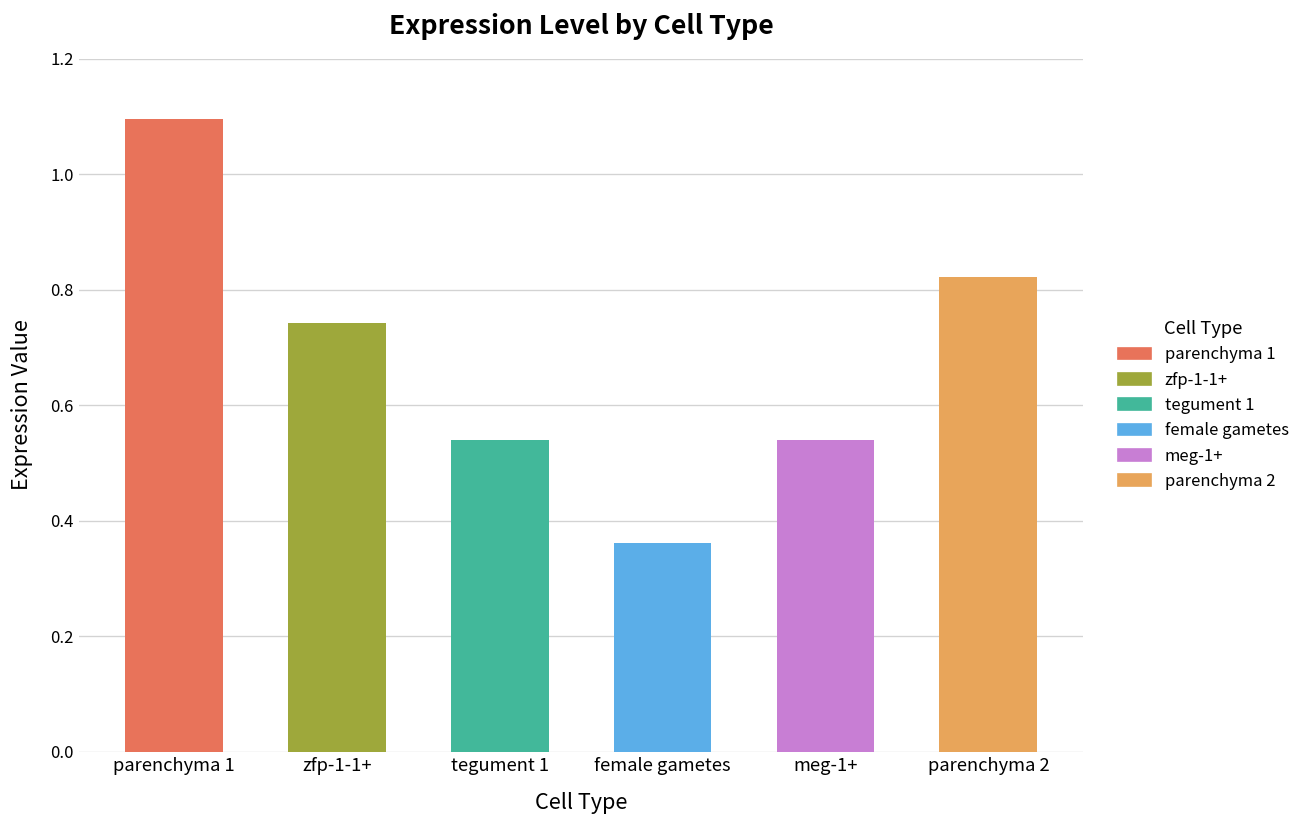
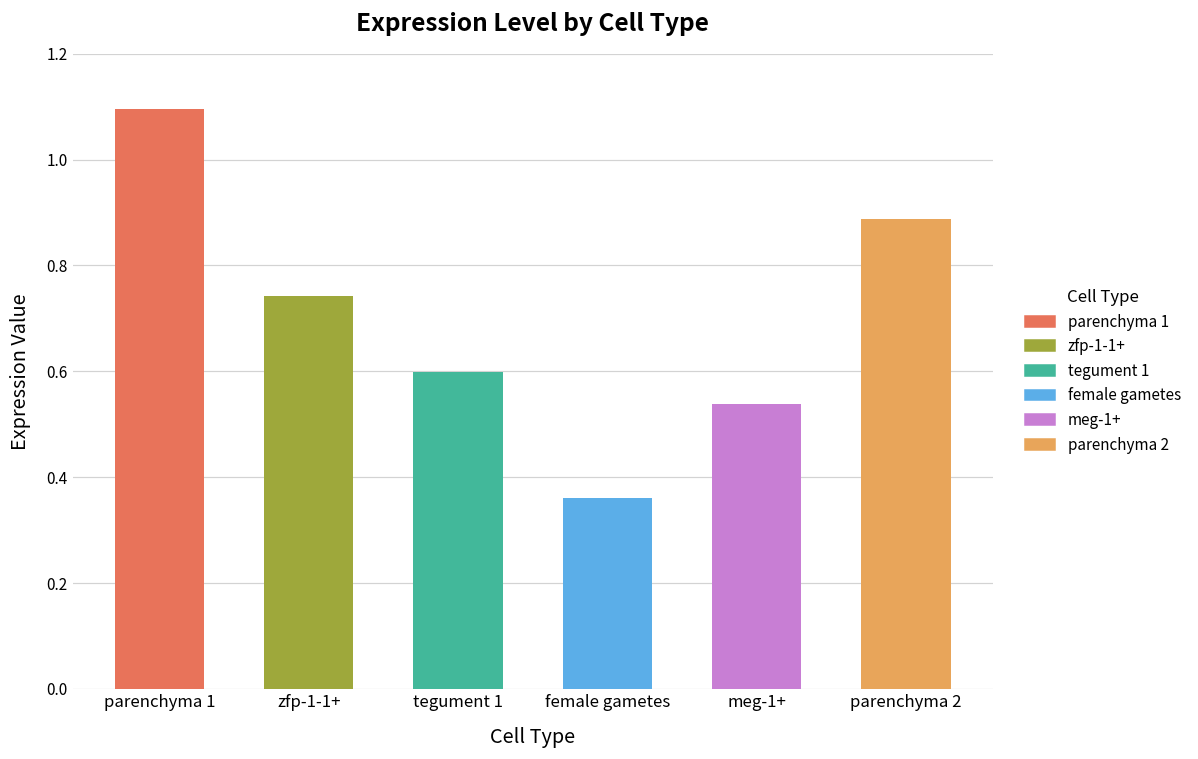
tegument 1: 0.54 -> 0.60
parenchyma 2: 0.82 -> 0.89
